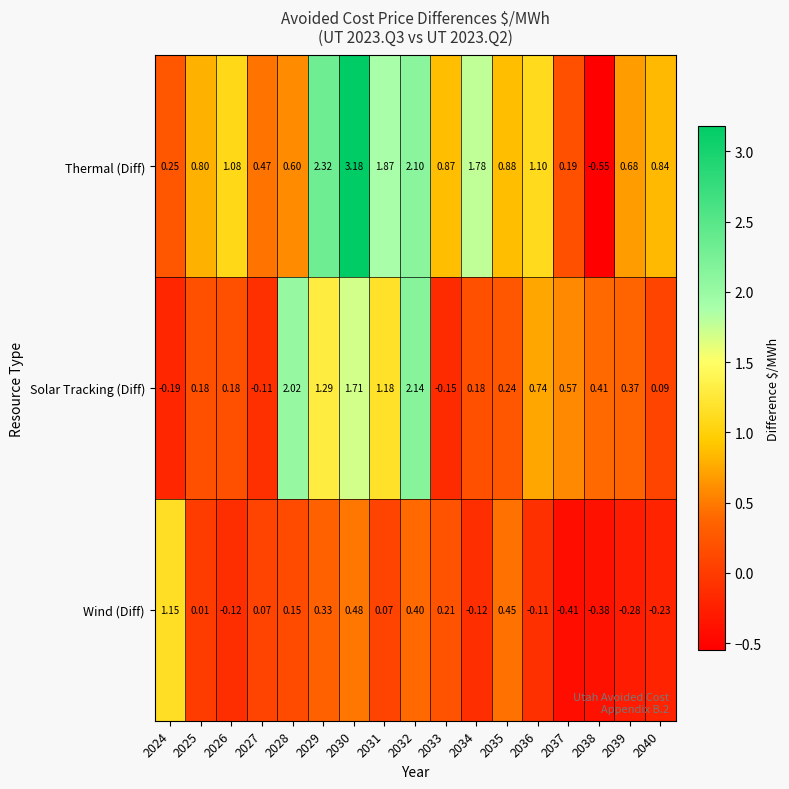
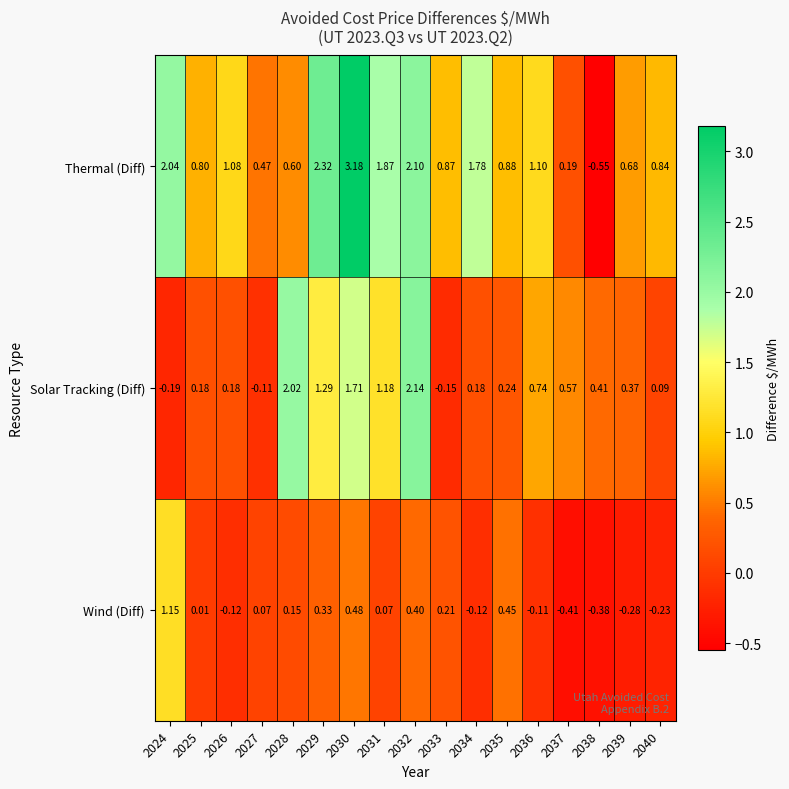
Thermal (Diff), 2024: 0.25 -> 2.04
